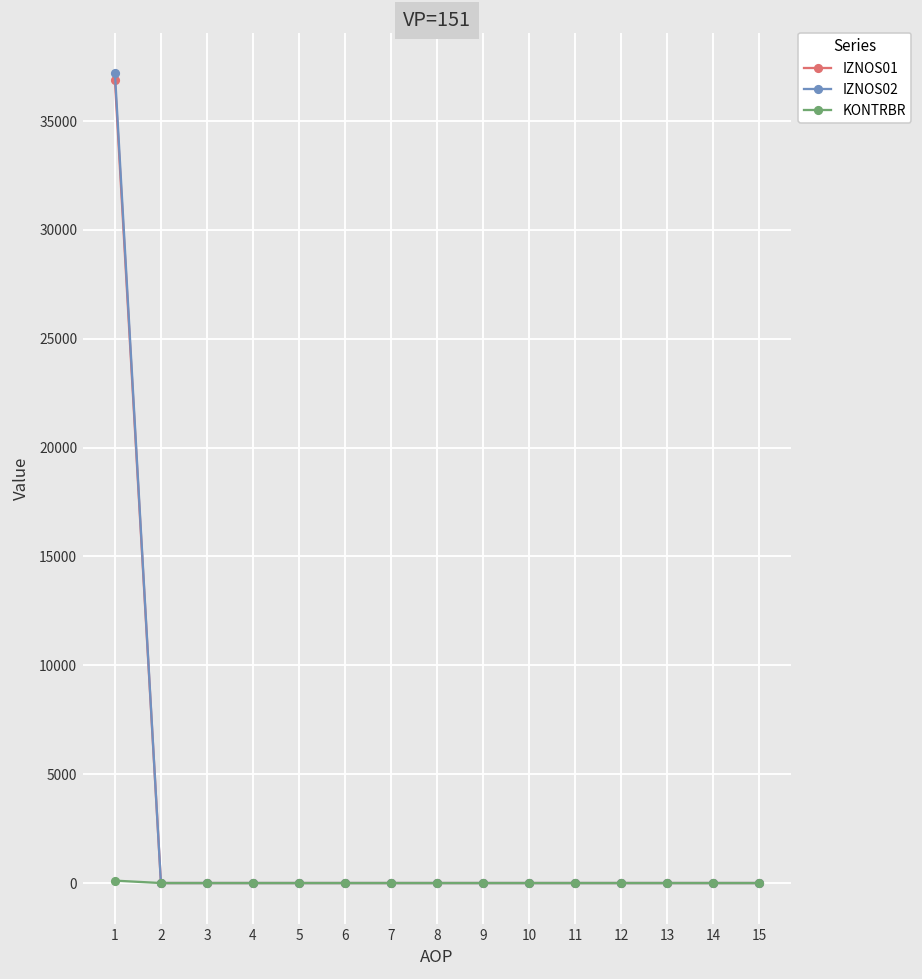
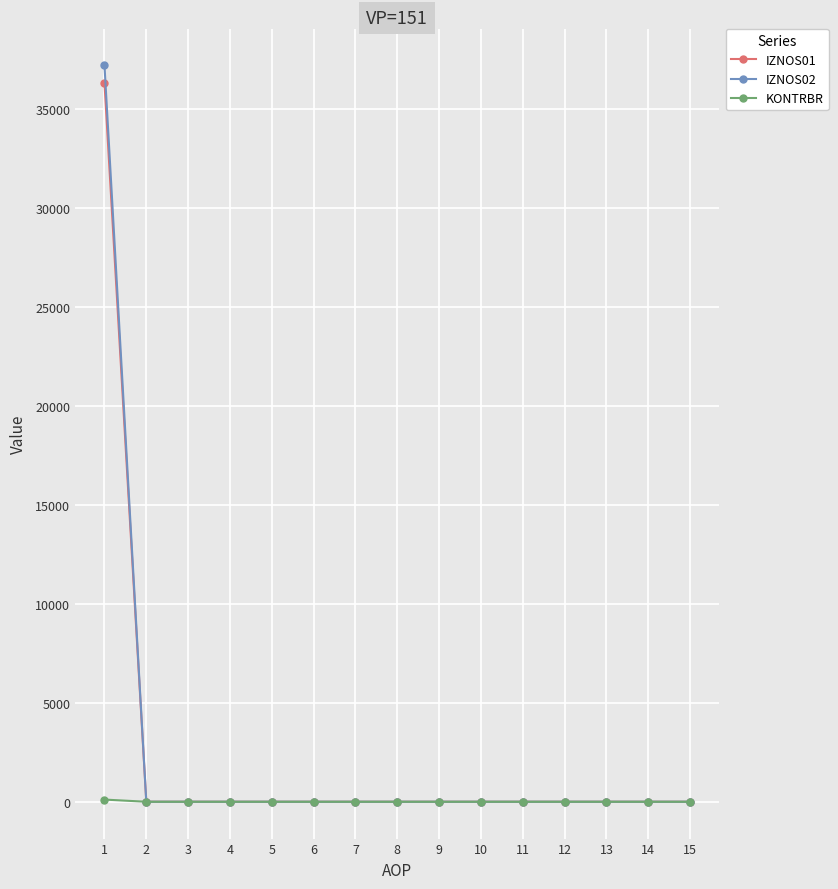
IZNOS01, 1: 36900 -> 36300
